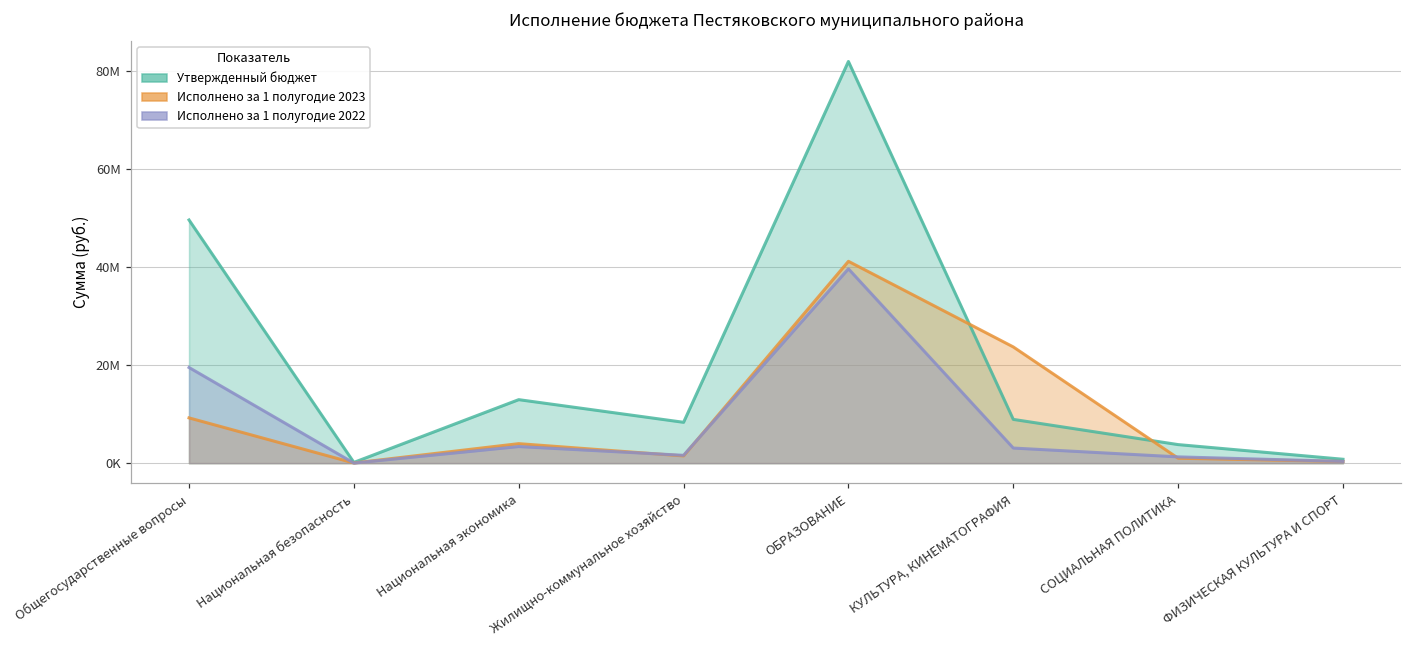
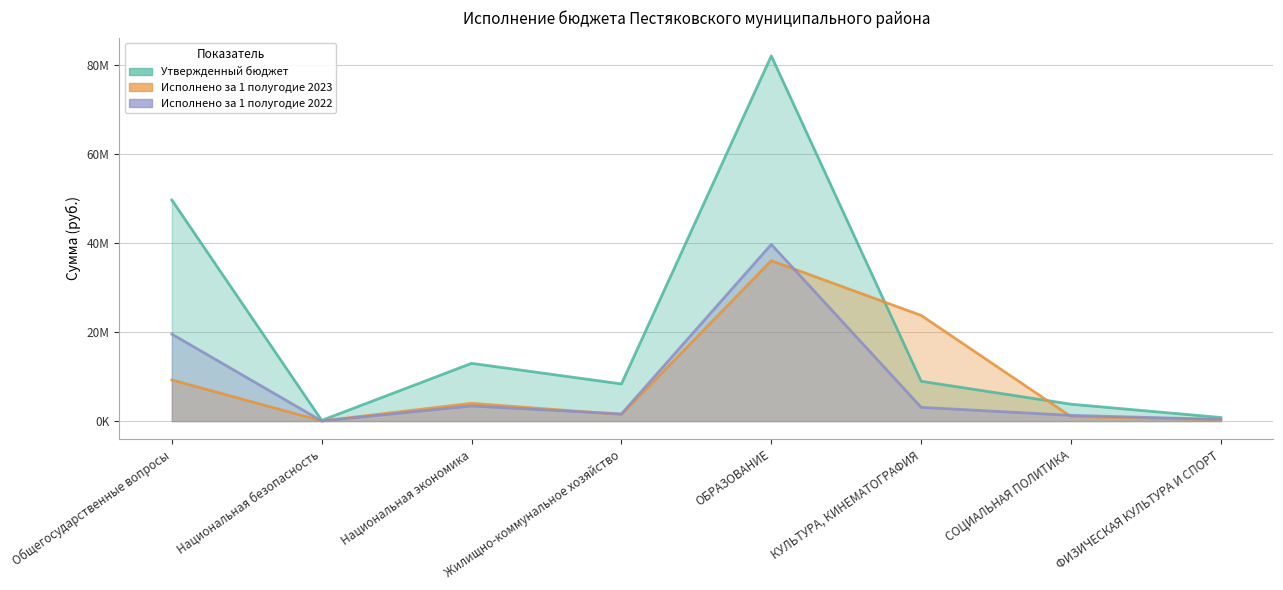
Исполнено за 1 полугодие 2023, ОБРАЗОВАНИЕ: 41000000 -> 36000000
